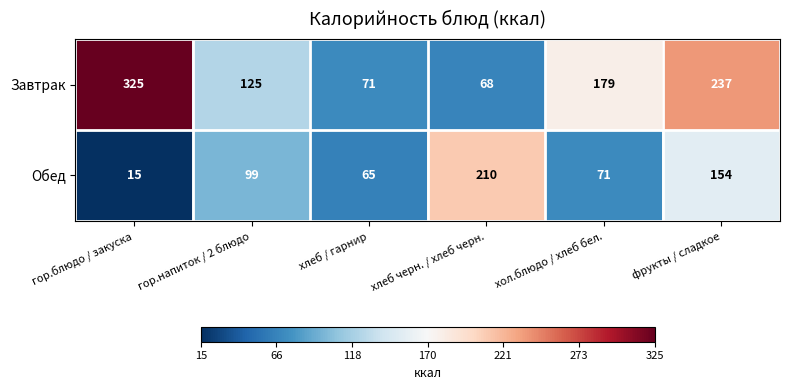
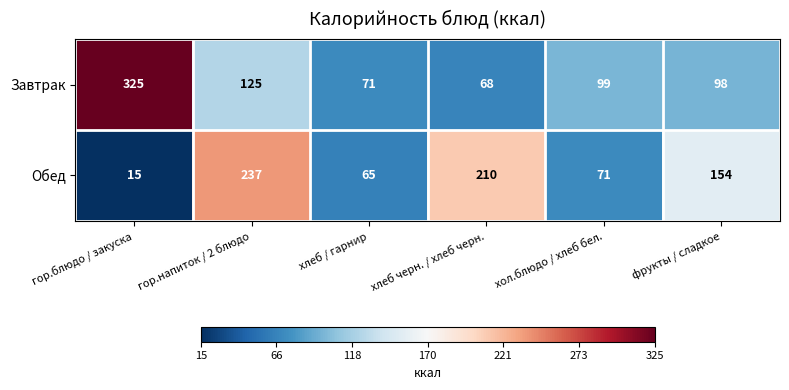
Завтрак, хол.блюдо / хлеб бел.: 179 -> 99
Завтрак, фрукты / сладкое: 237 -> 98
Обед, гор.напиток / 2 блюдо: 99 -> 237
